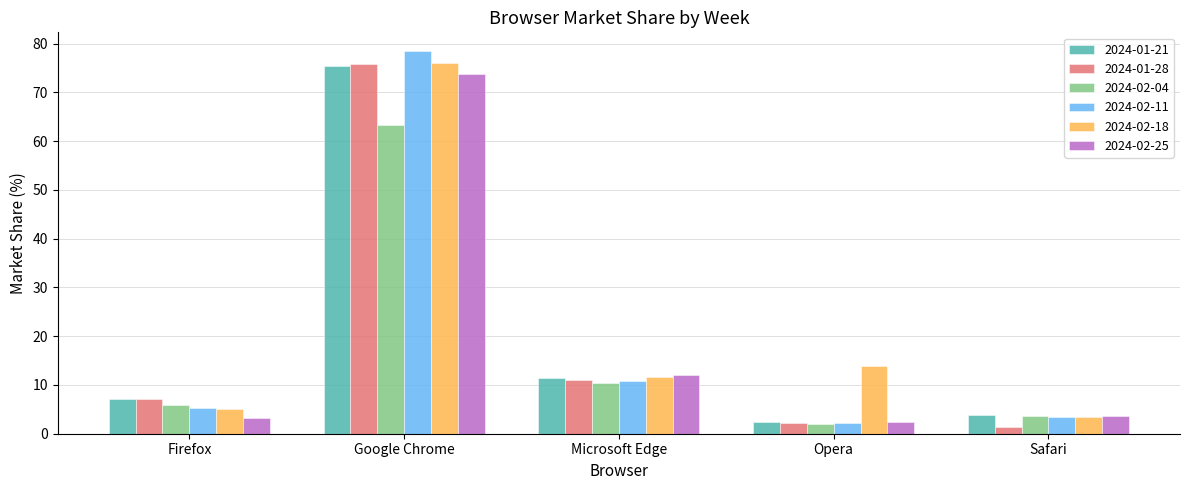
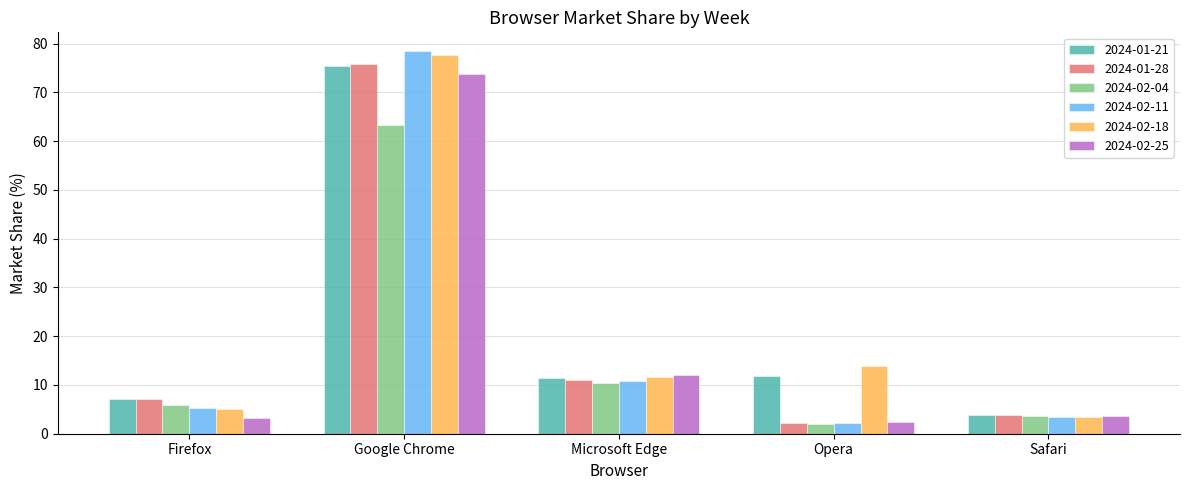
2024-02-18, Google Chrome: 76 -> 78
2024-01-21, Opera: 2 -> 12
2024-01-28, Safari: 1 -> 4
